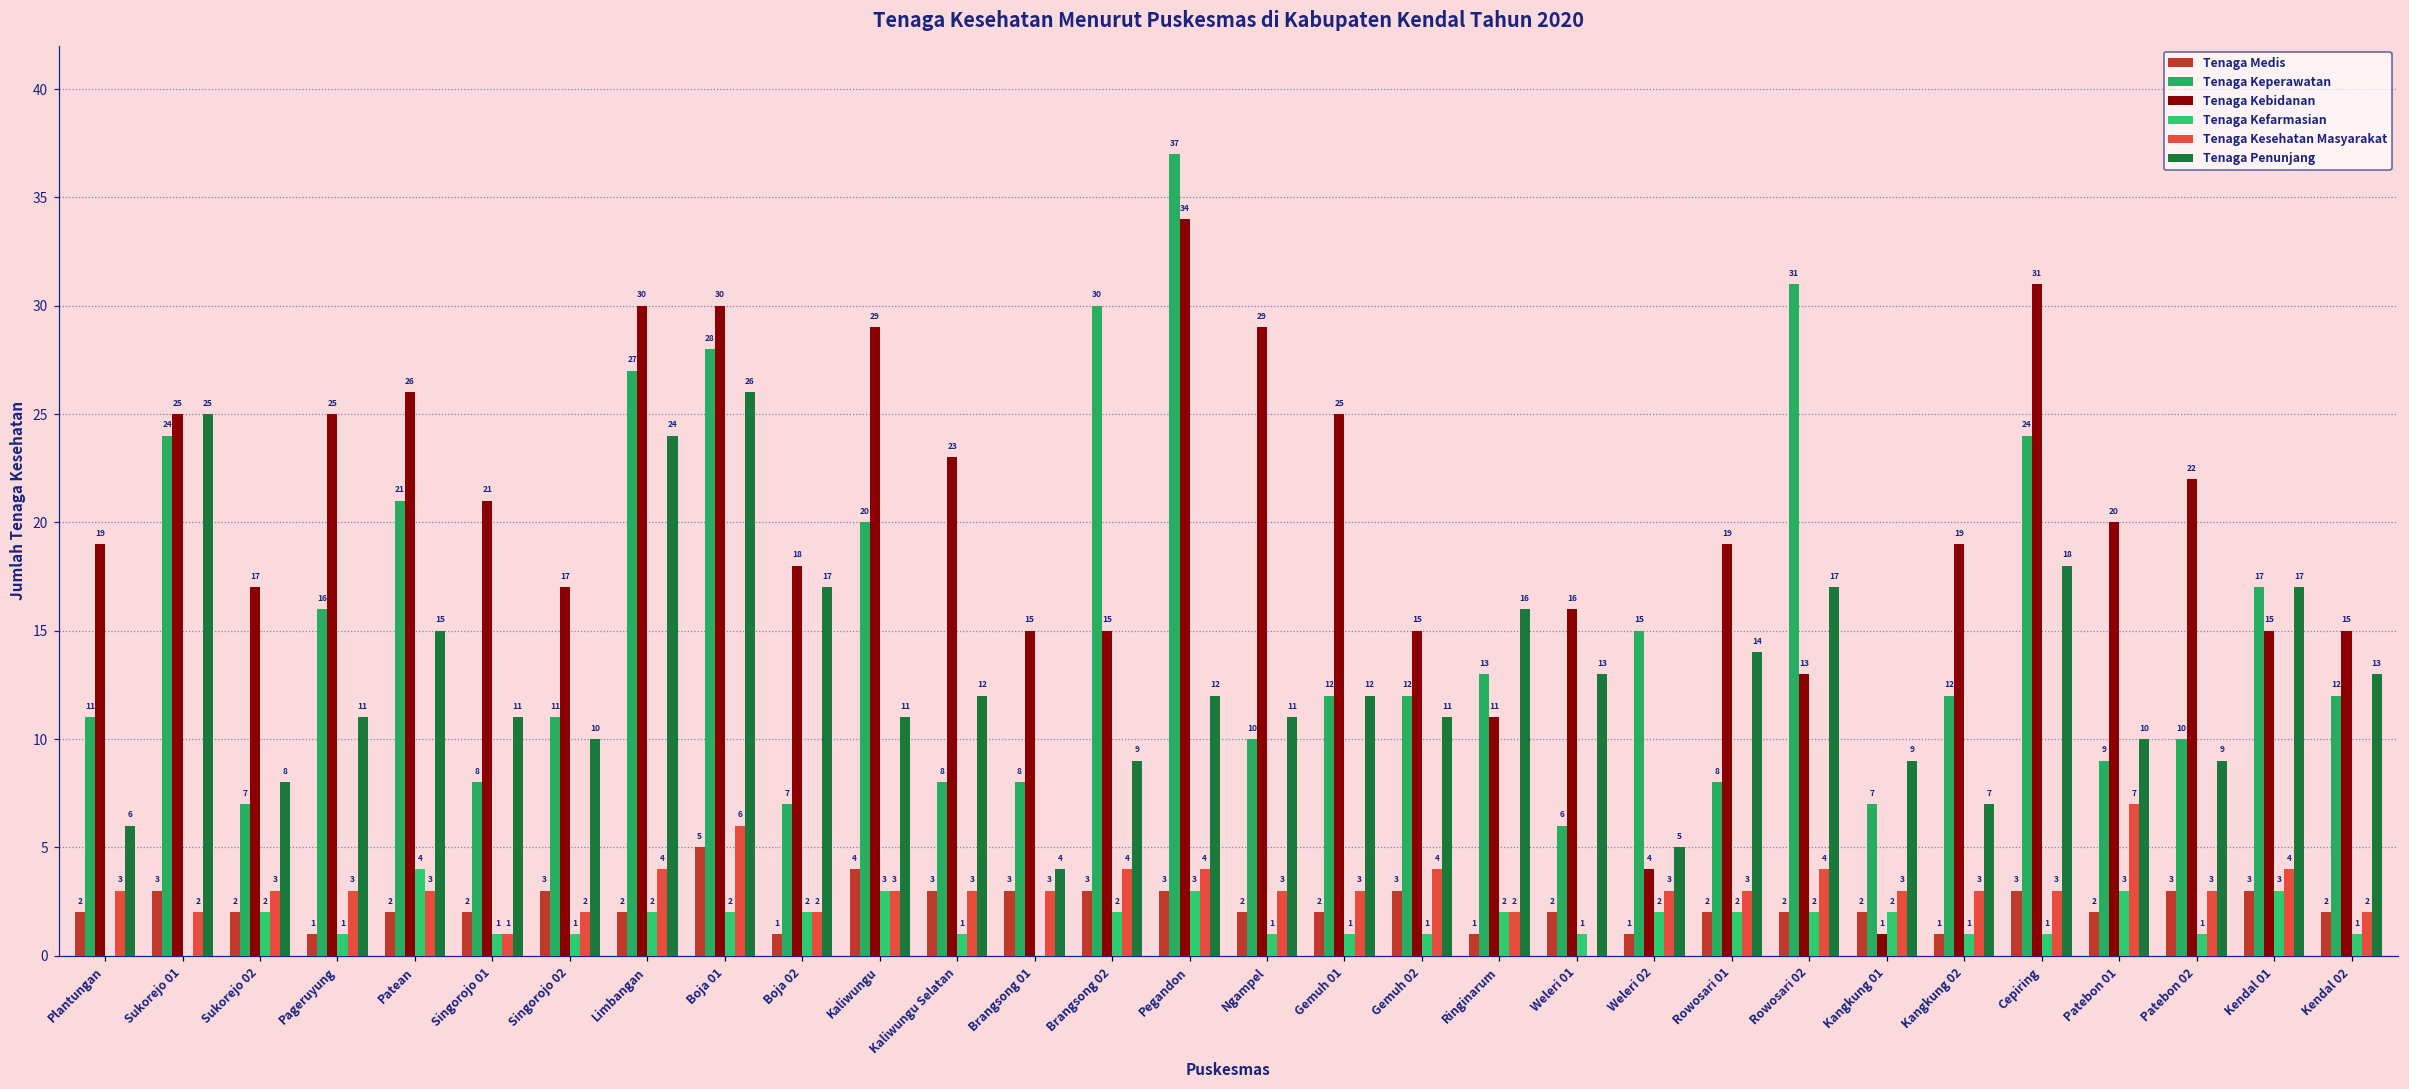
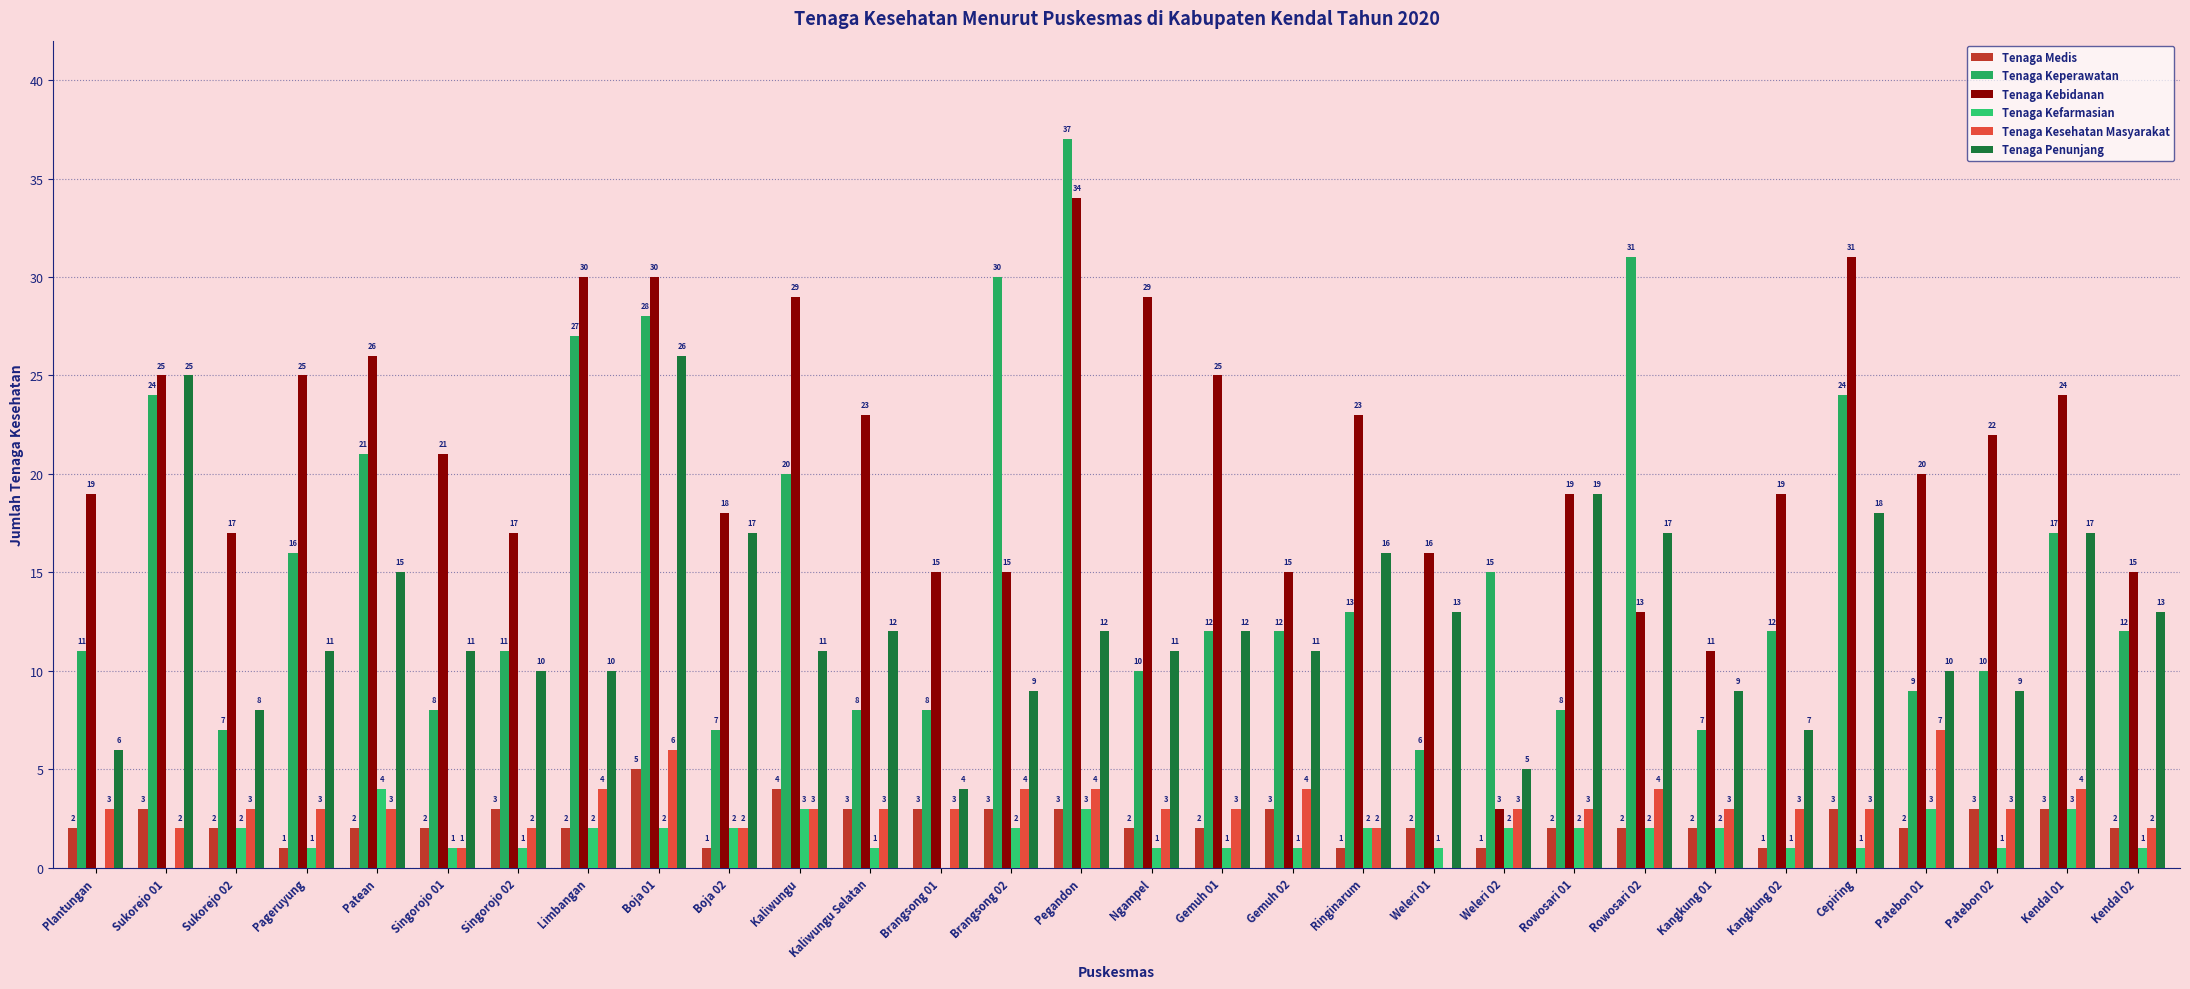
Tenaga Penunjang, Limbangan: 24 -> 10
Tenaga Kebidanan, Ringinarum: 11 -> 23
Tenaga Kebidanan, Weleri 02: 4 -> 3
Tenaga Penunjang, Rowosari 01: 14 -> 19
Tenaga Kebidanan, Kangkung 01: 1 -> 11
Tenaga Kebidanan, Kendal 01: 15 -> 24
